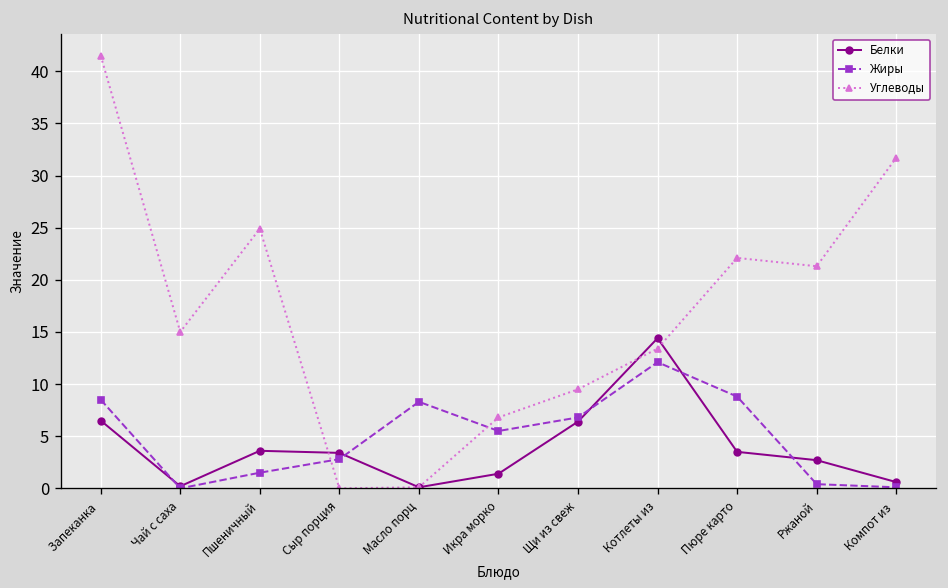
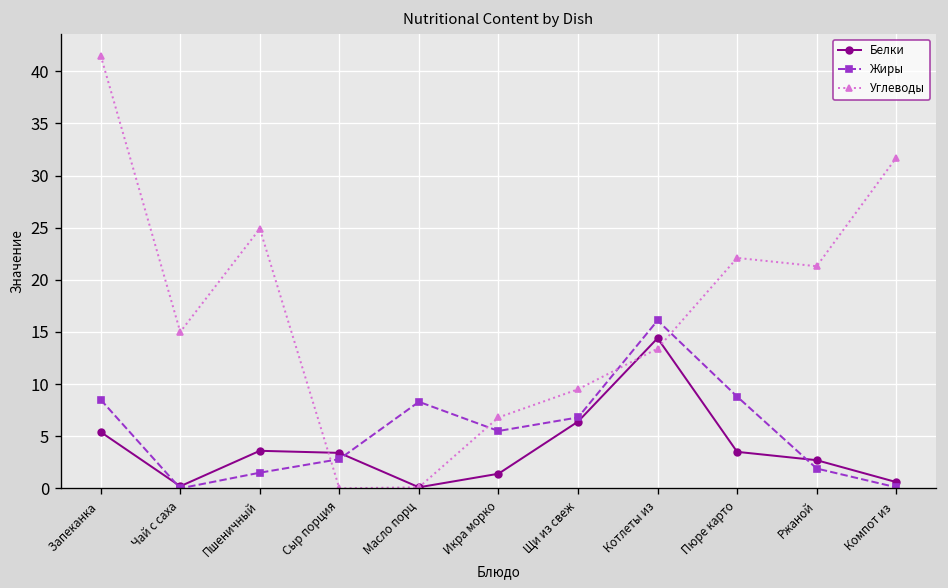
Белки, Запеканка: 7 -> 5
Жиры, Котлеты из: 12 -> 16
Жиры, Ржаной: 0 -> 2
